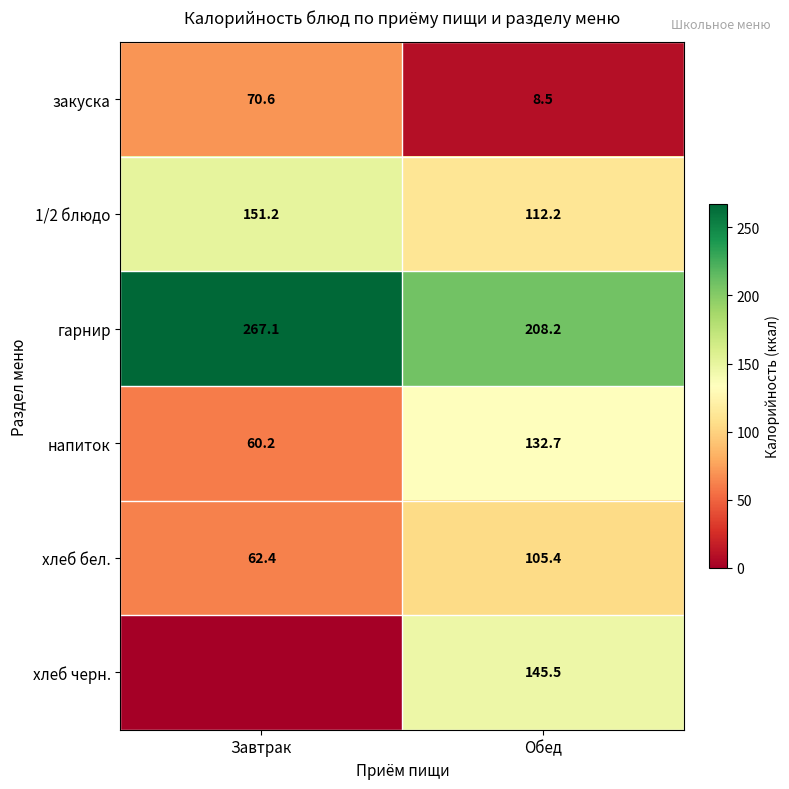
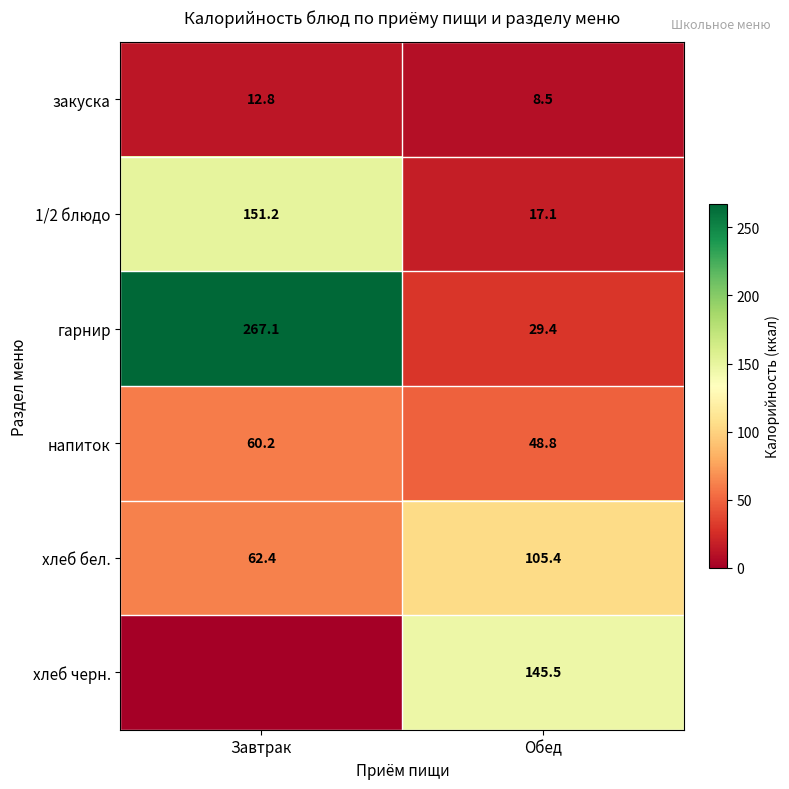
закуска, Завтрак: 70.6 -> 12.8
1/2 блюдо, Обед: 112.2 -> 17.1
гарнир, Обед: 208.2 -> 29.4
напиток, Обед: 132.7 -> 48.8
